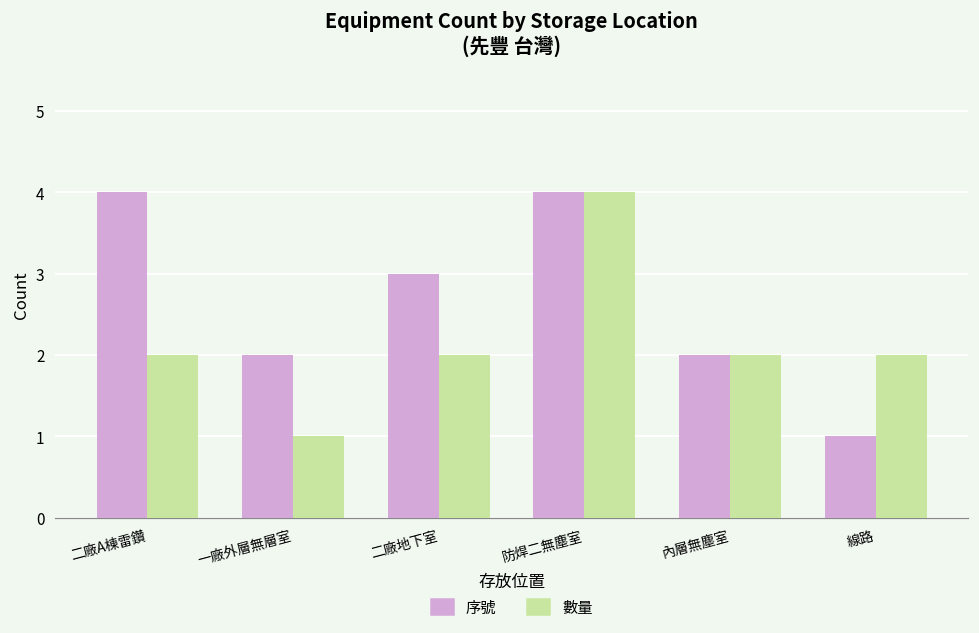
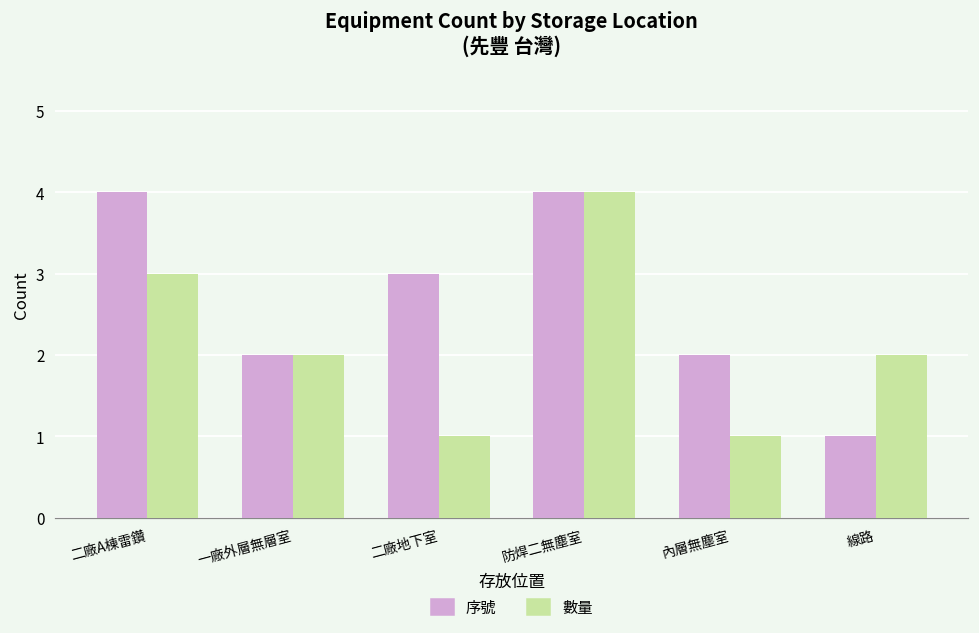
數量, 二廠A棟雷鑽: 2 -> 3
數量, 一廠外層無層室: 1 -> 2
數量, 二廠地下室: 2 -> 1
數量, 內層無塵室: 2 -> 1
